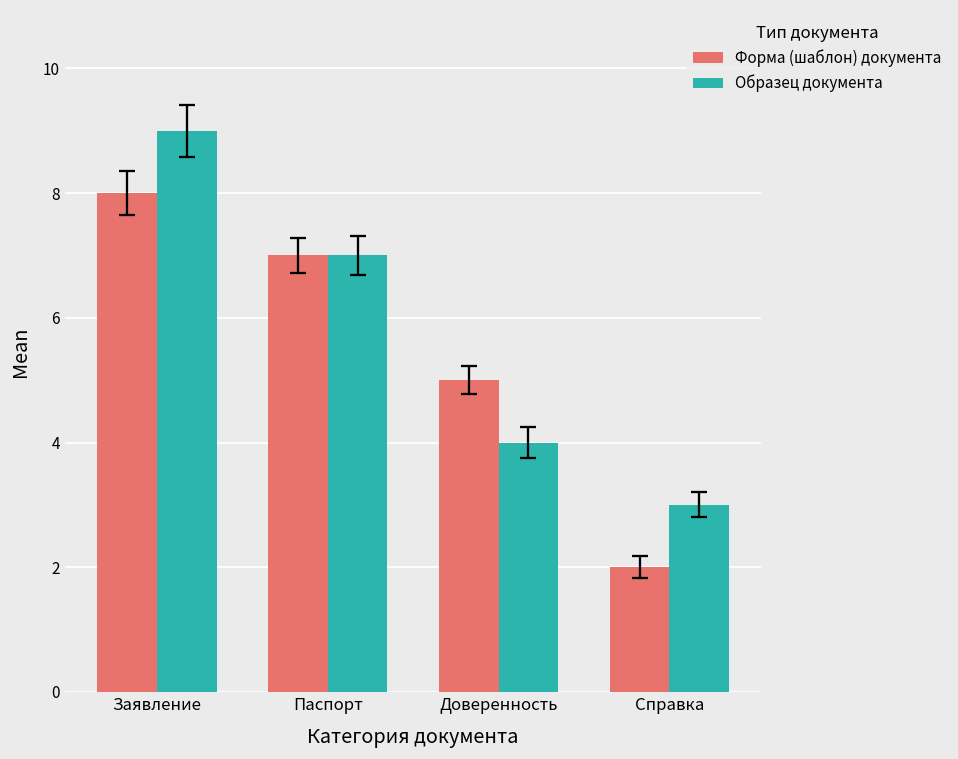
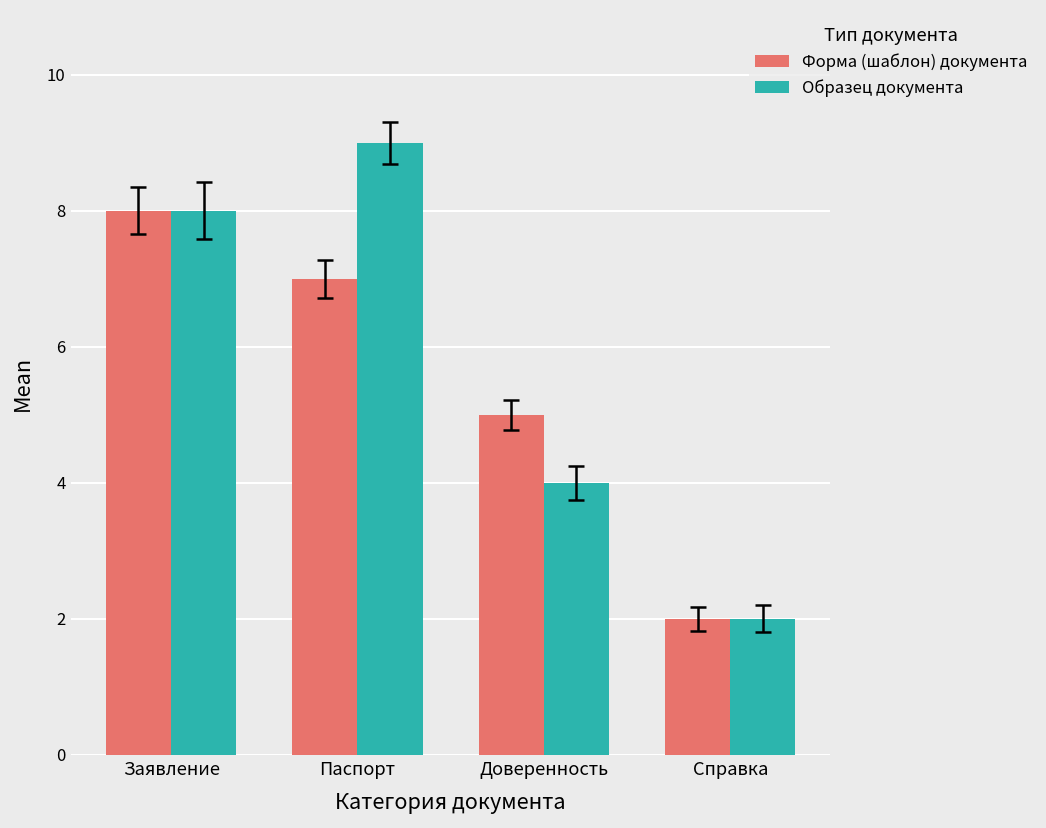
Образец документа, Заявление: 9 -> 8
Образец документа, Паспорт: 7 -> 9
Образец документа, Справка: 3 -> 2
